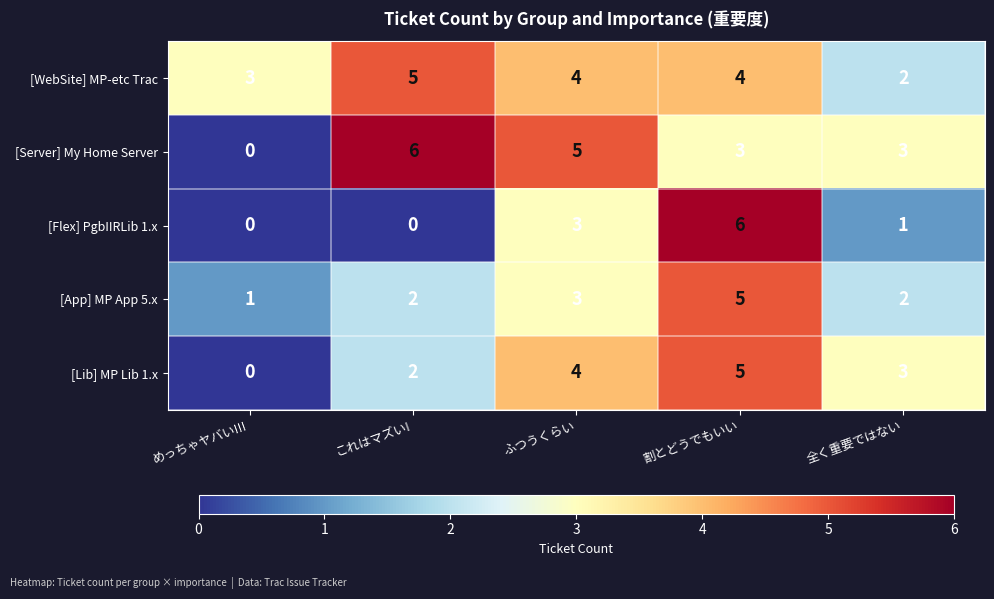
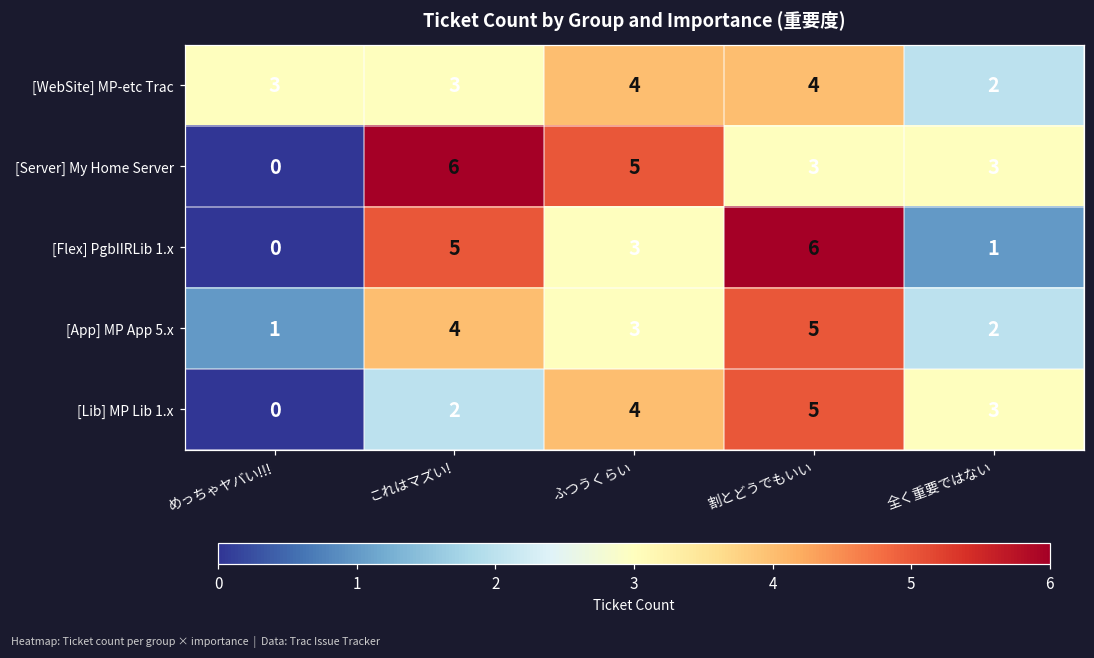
[WebSite] MP-etc Trac, これはマズい!: 5 -> 3
[Flex] PgbIIRLib 1.x, これはマズい!: 0 -> 5
[App] MP App 5.x, これはマズい!: 2 -> 4
